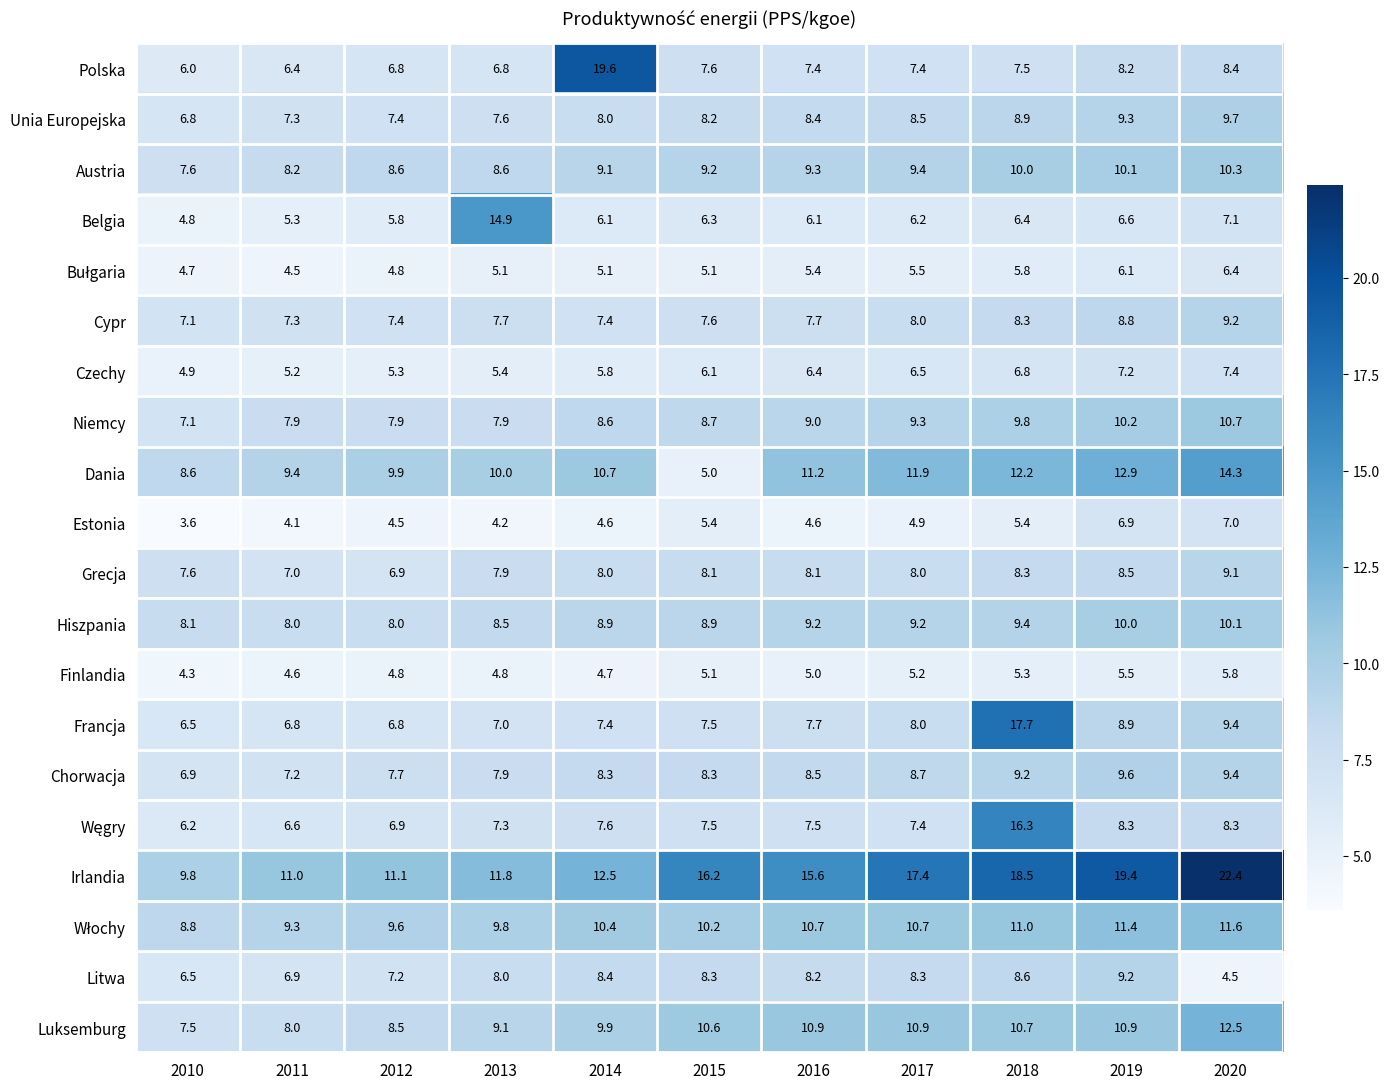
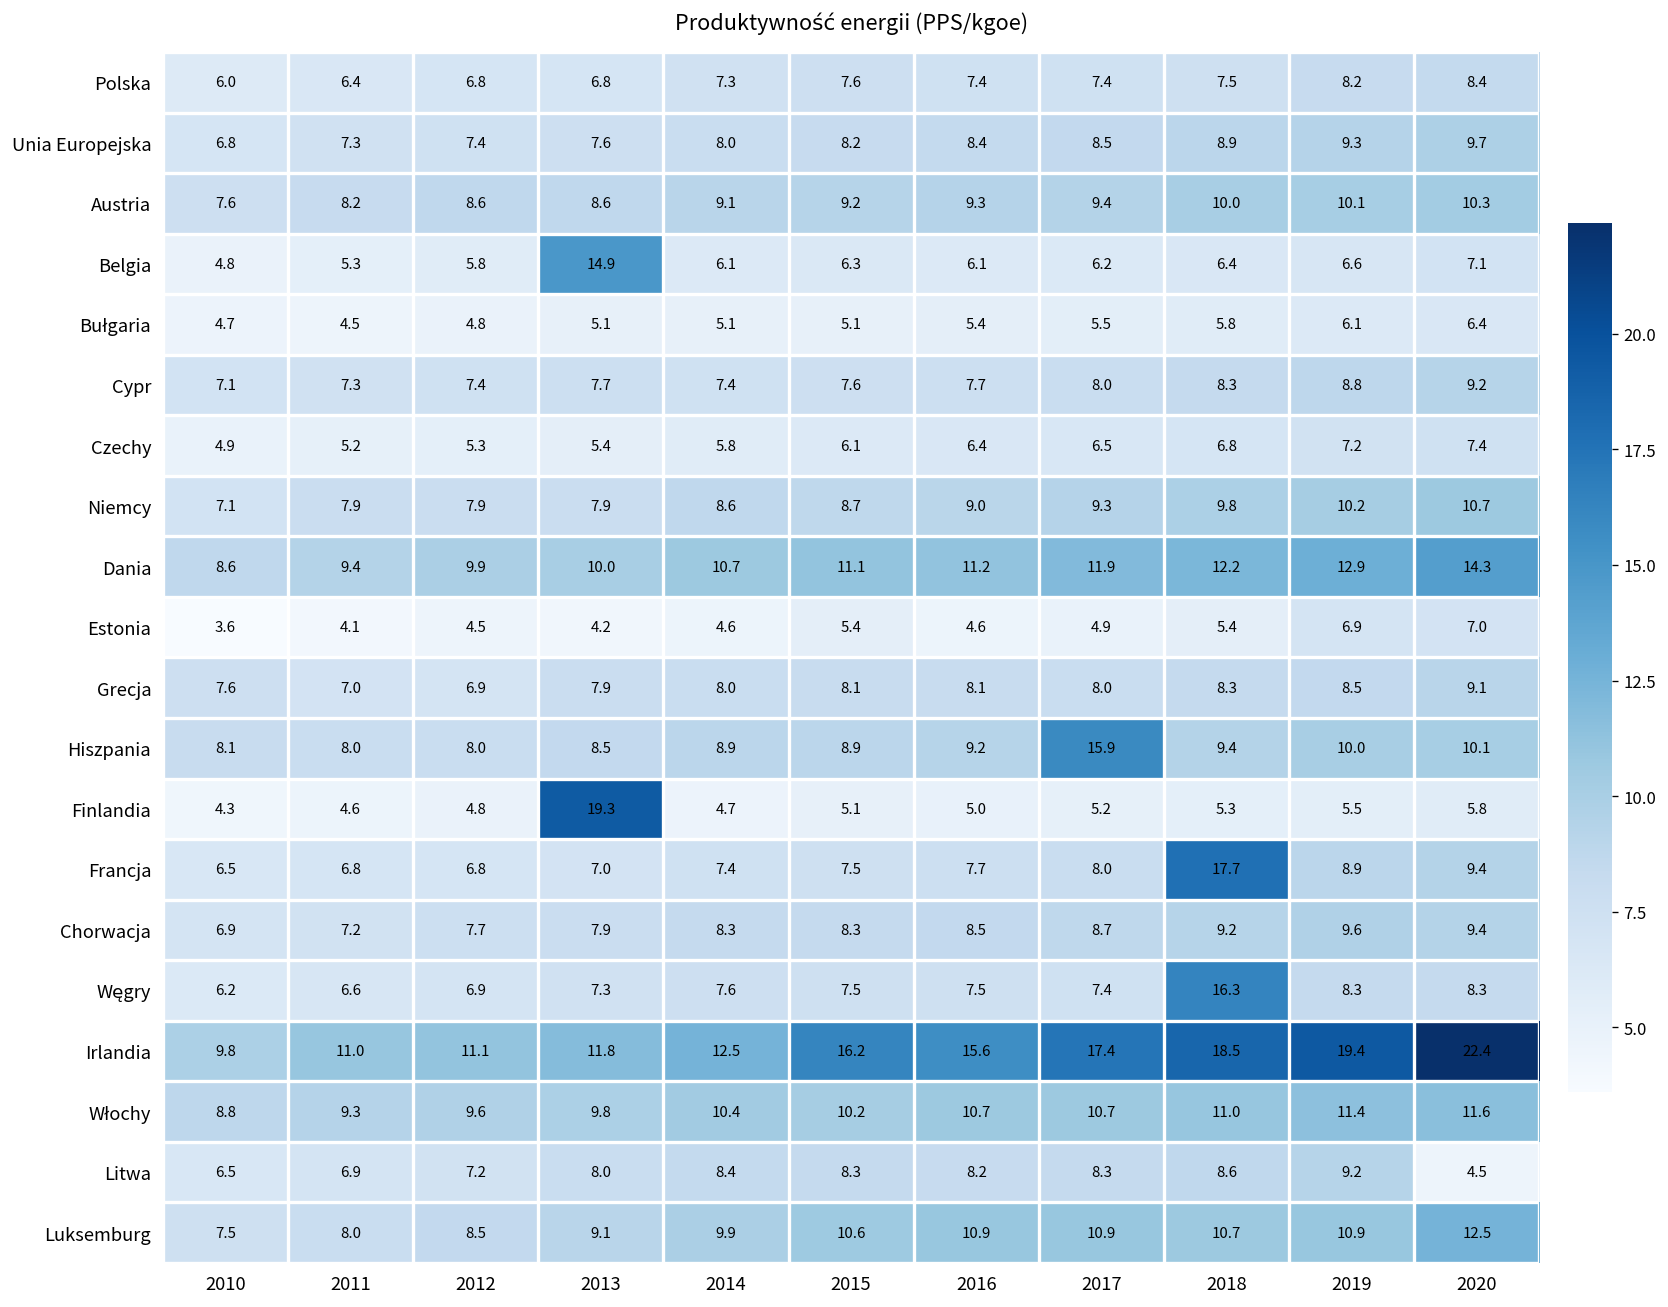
Polska, 2014: 19.6 -> 7.3
Dania, 2015: 5.0 -> 11.1
Hiszpania, 2017: 9.2 -> 15.9
Finlandia, 2013: 4.8 -> 19.3
